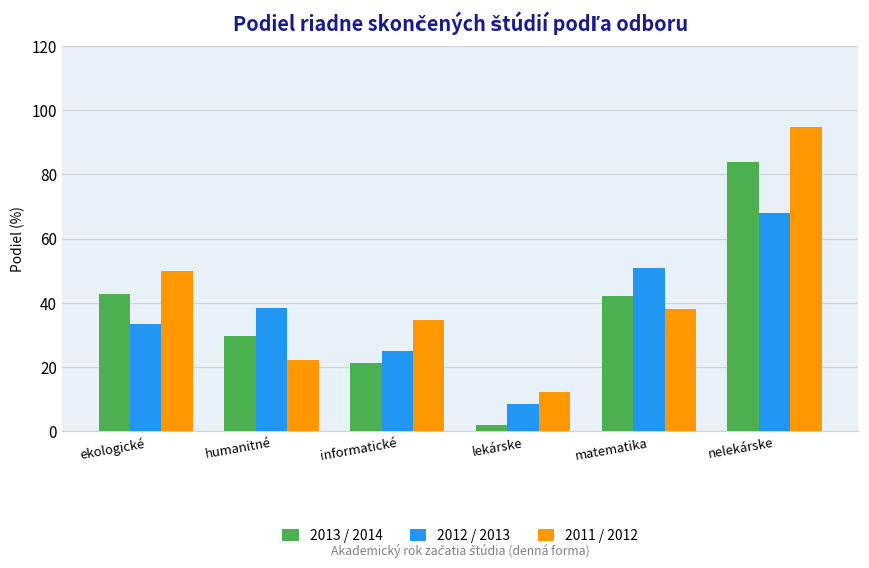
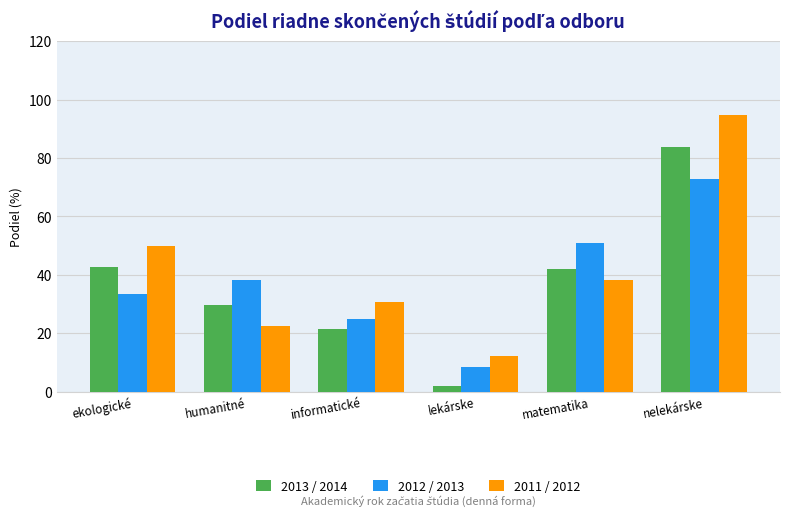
2011 / 2012, informatické: 35 -> 31
2012 / 2013, nelekárske: 68 -> 73
